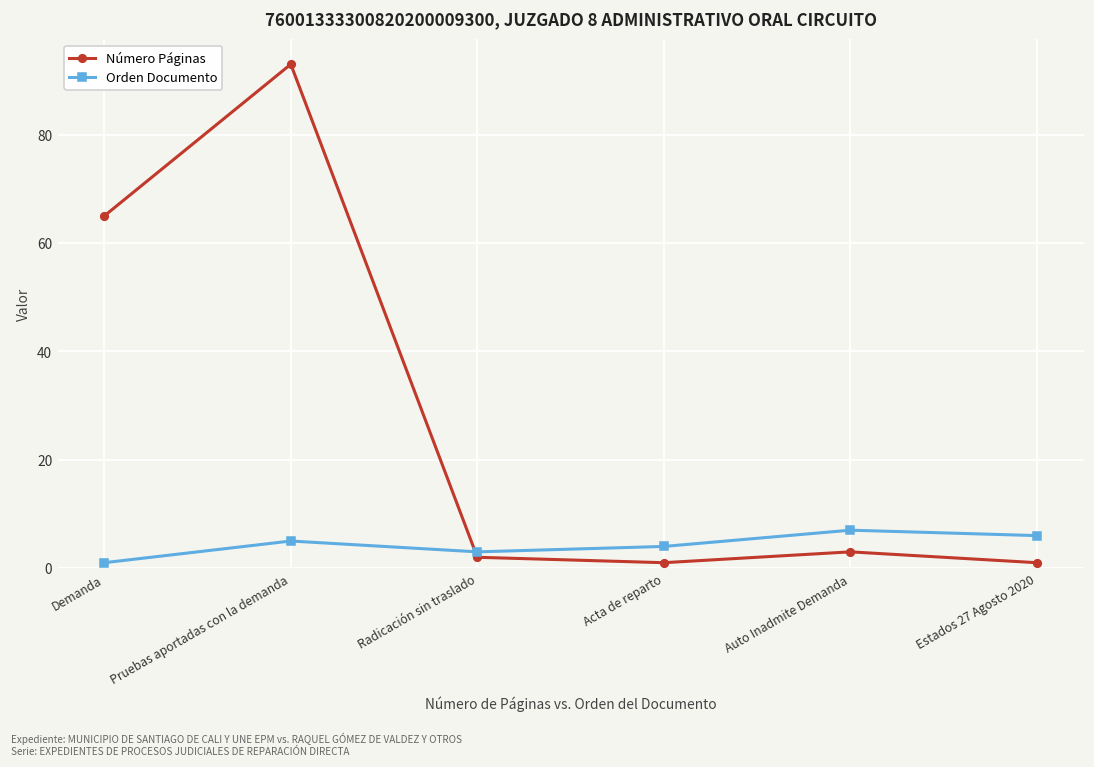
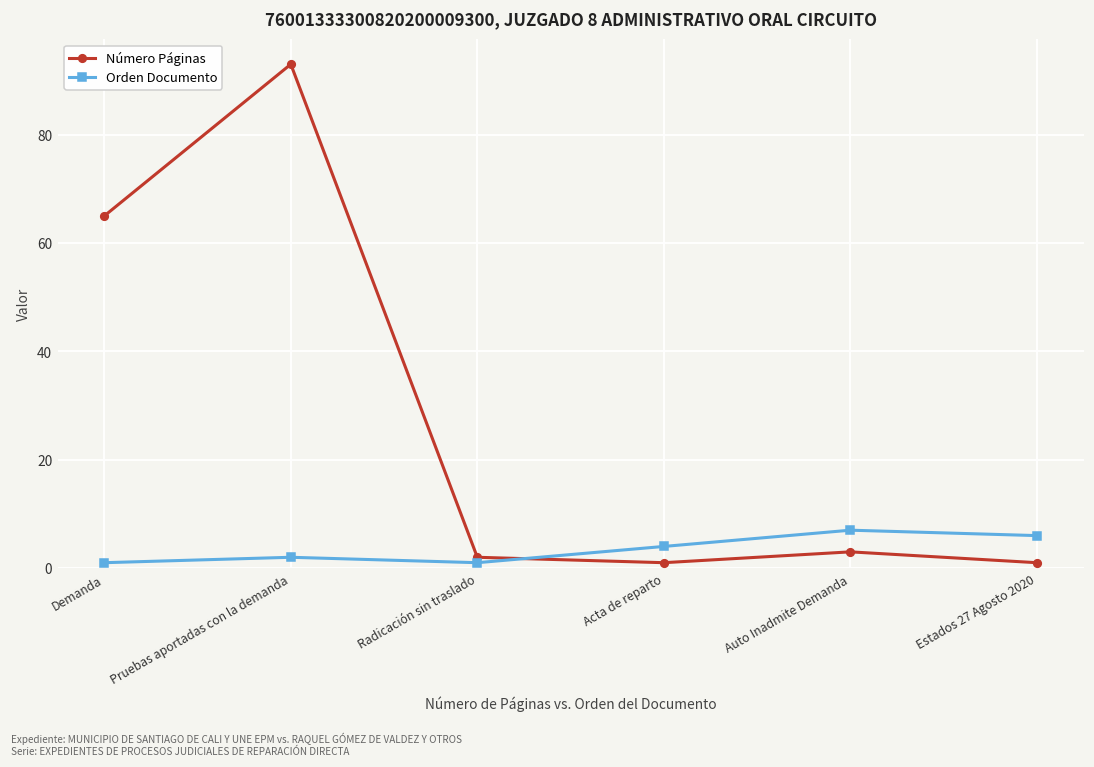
Orden Documento, Pruebas aportadas con la demanda: 5 -> 2
Orden Documento, Radicación sin traslado: 3 -> 1
